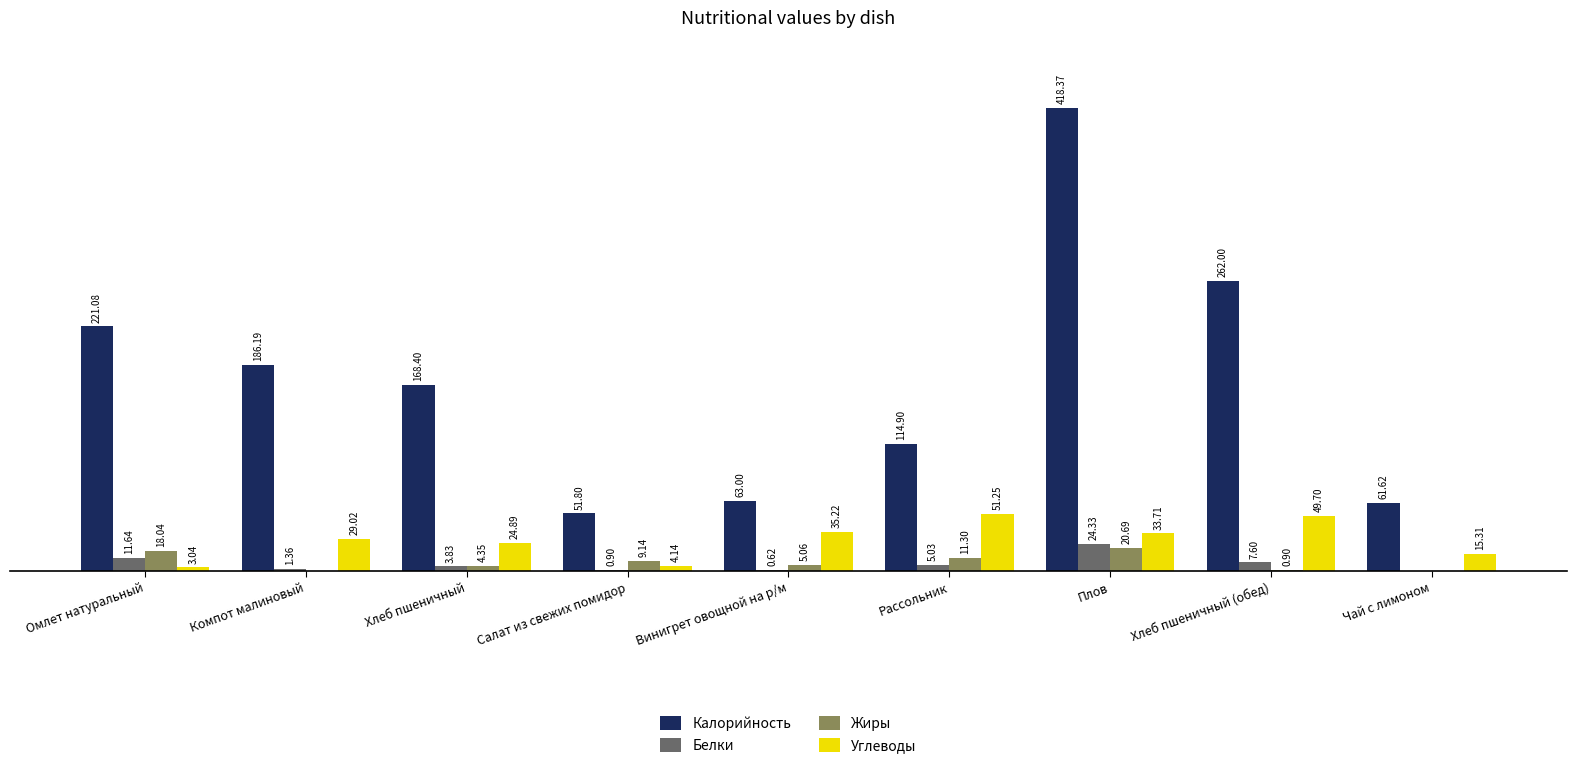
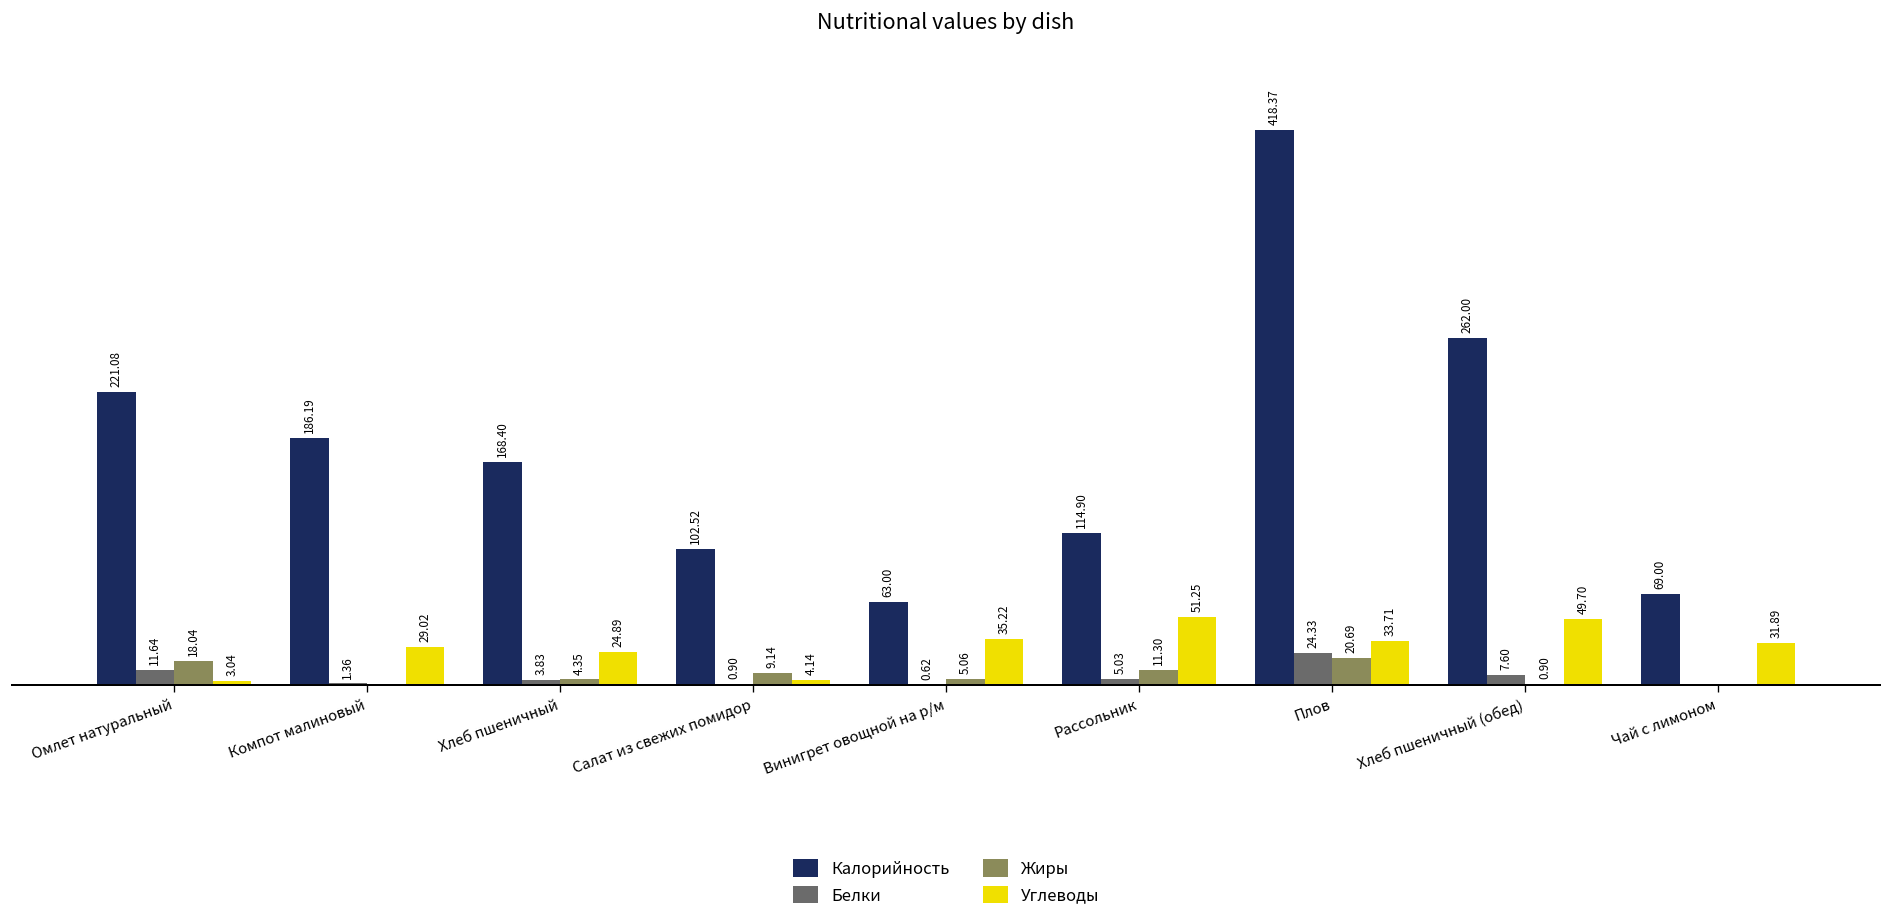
Калорийность, Салат из свежих помидор: 51.80 -> 102.52
Калорийность, Чай с лимоном: 61.62 -> 69.00
Углеводы, Чай с лимоном: 15.31 -> 31.89
